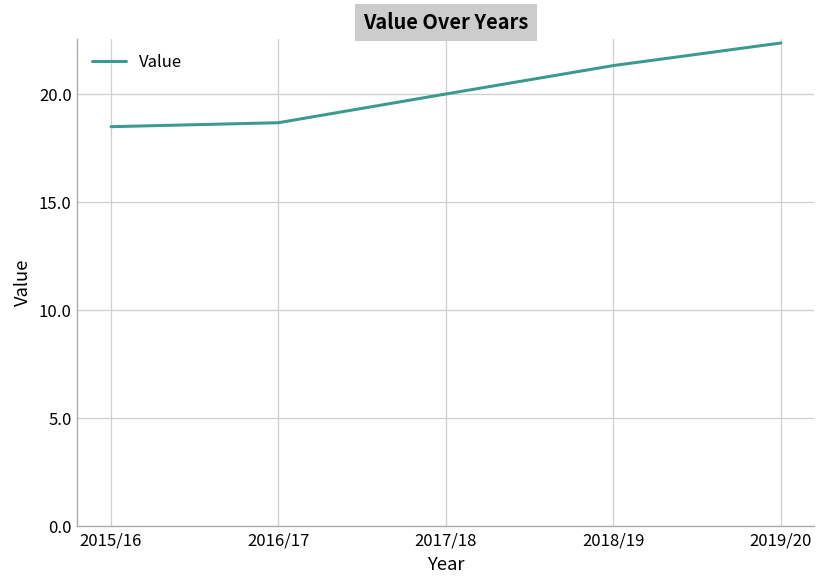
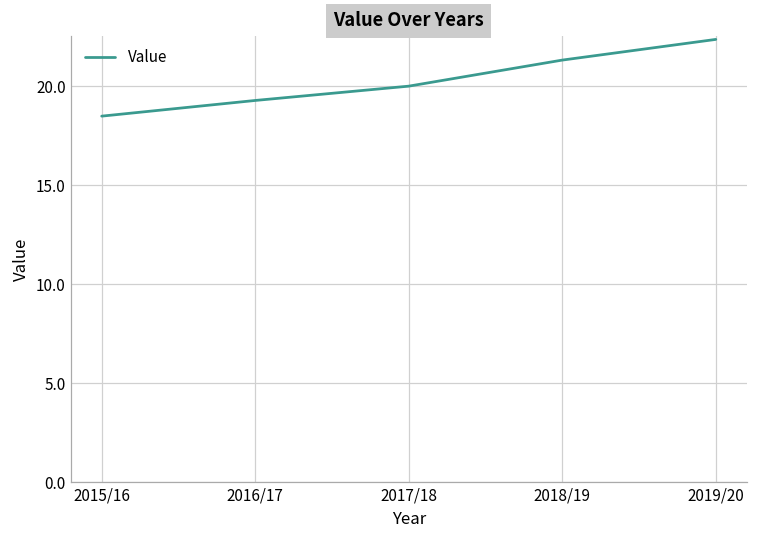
2016/17: 18.7 -> 19.3
